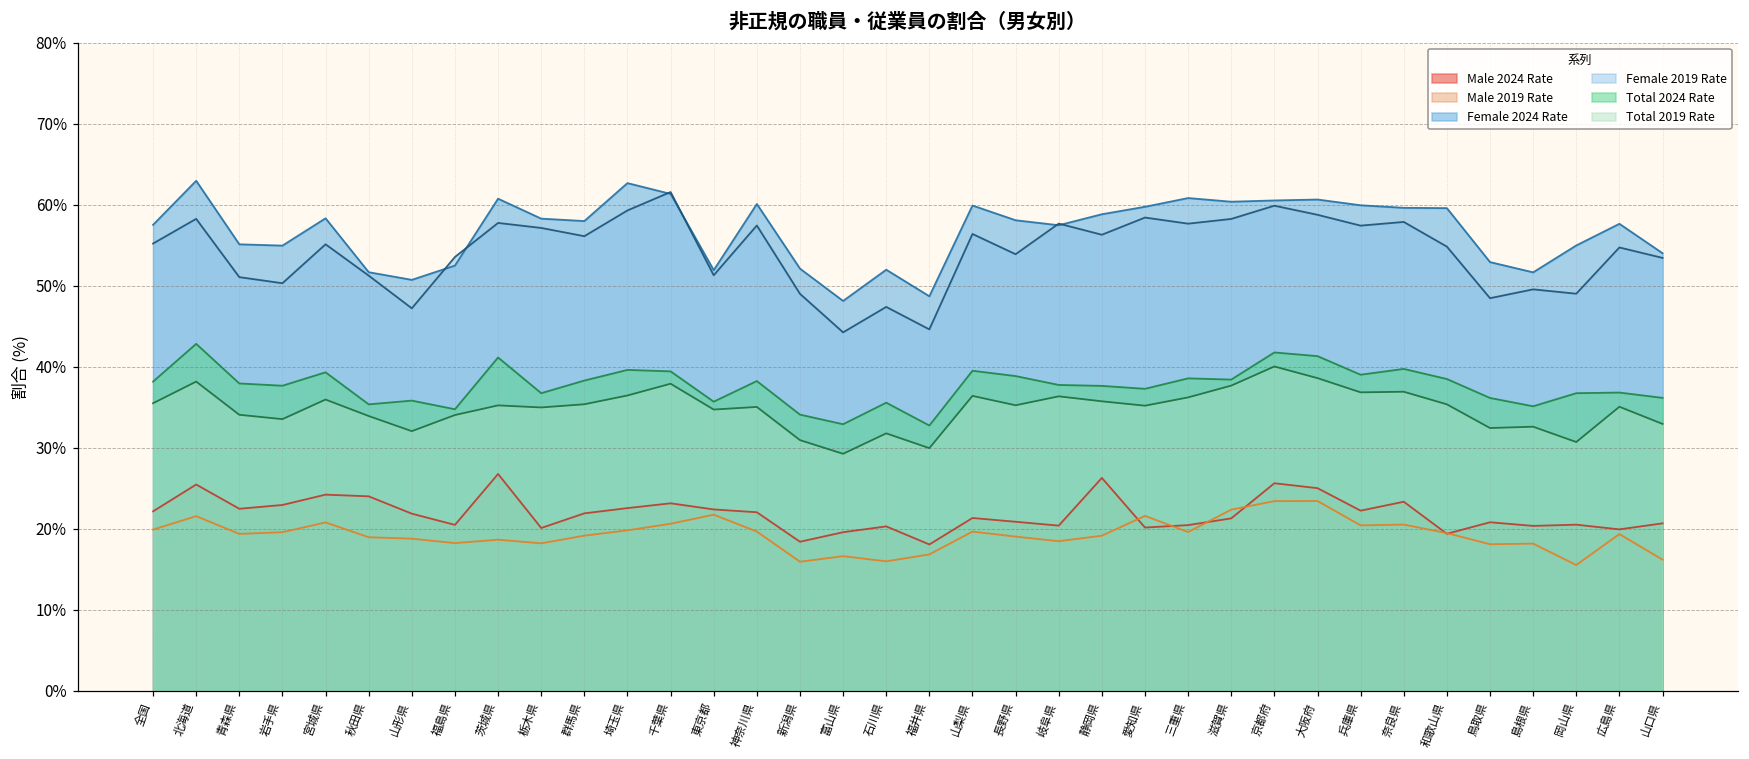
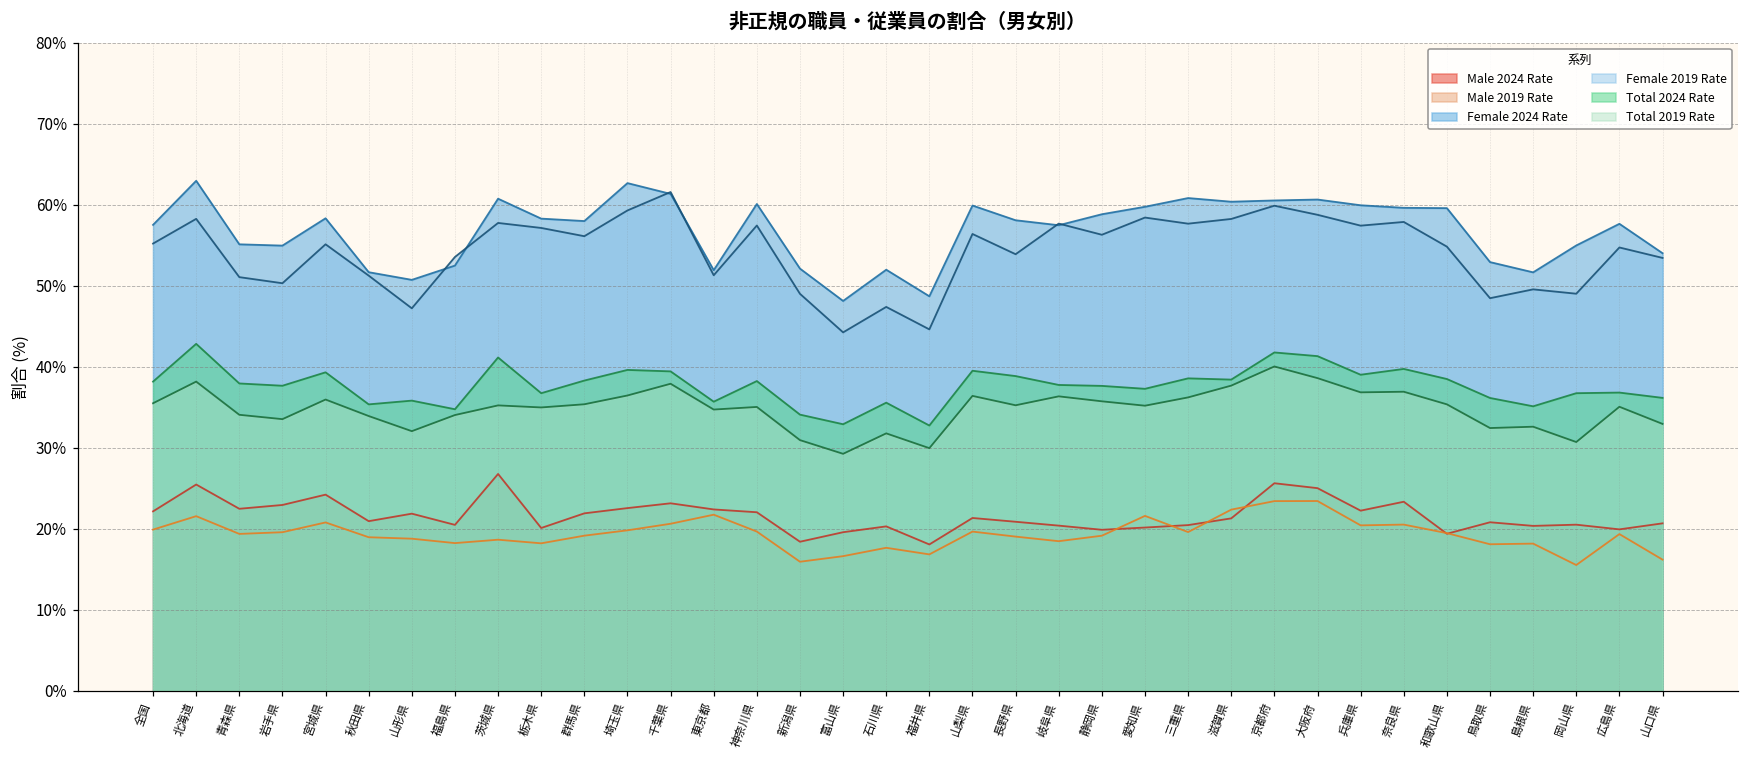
Male 2024 Rate, 秋田県: 24% -> 21%
Male 2019 Rate, 石川県: 16% -> 18%
Male 2024 Rate, 静岡県: 26% -> 20%
